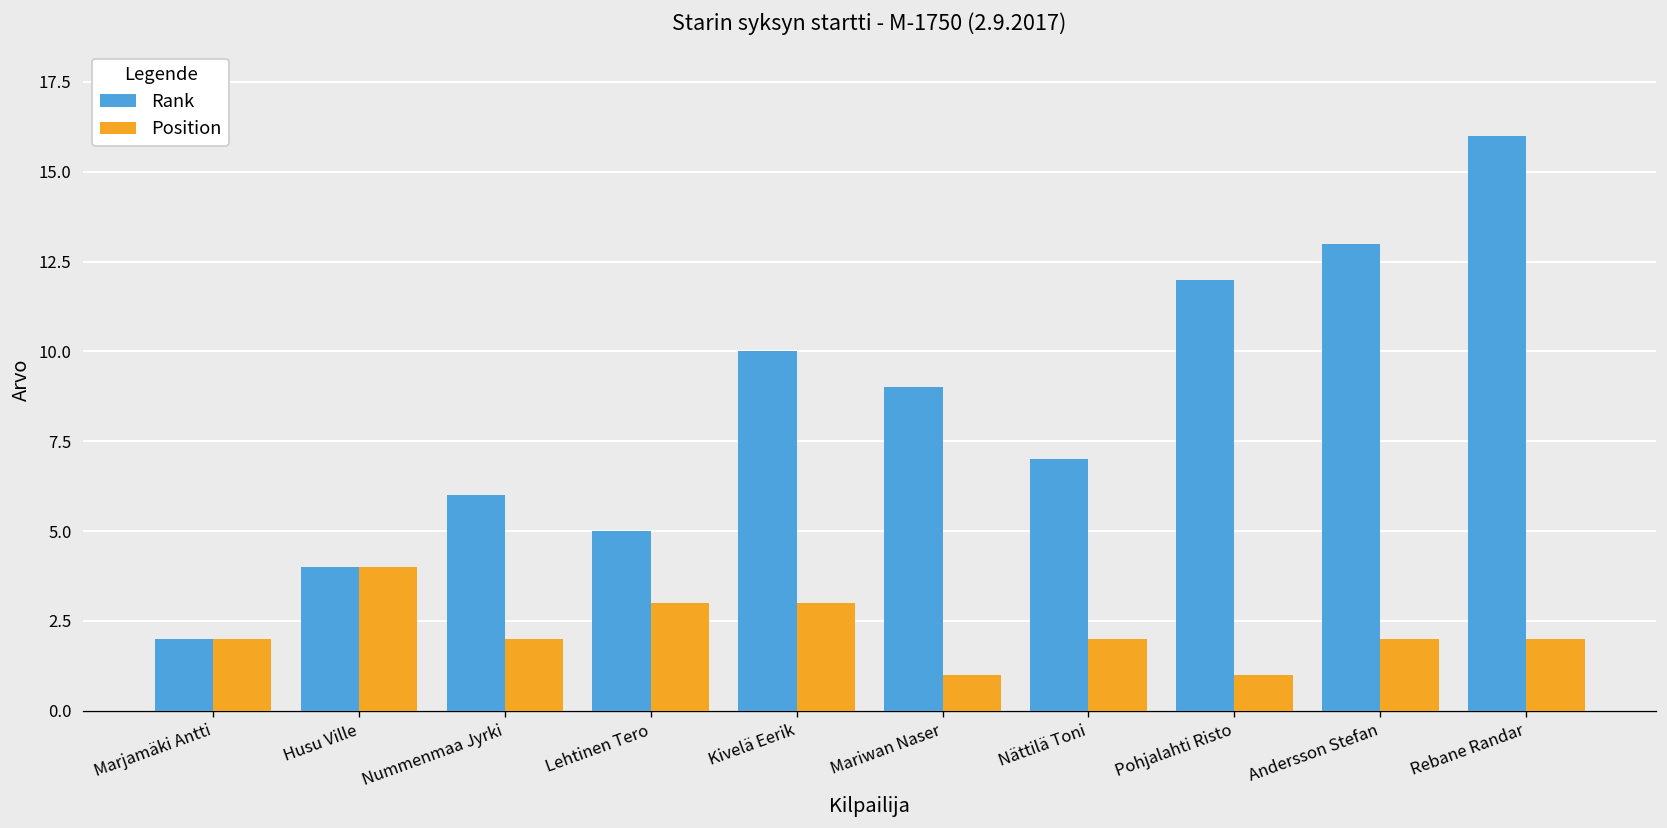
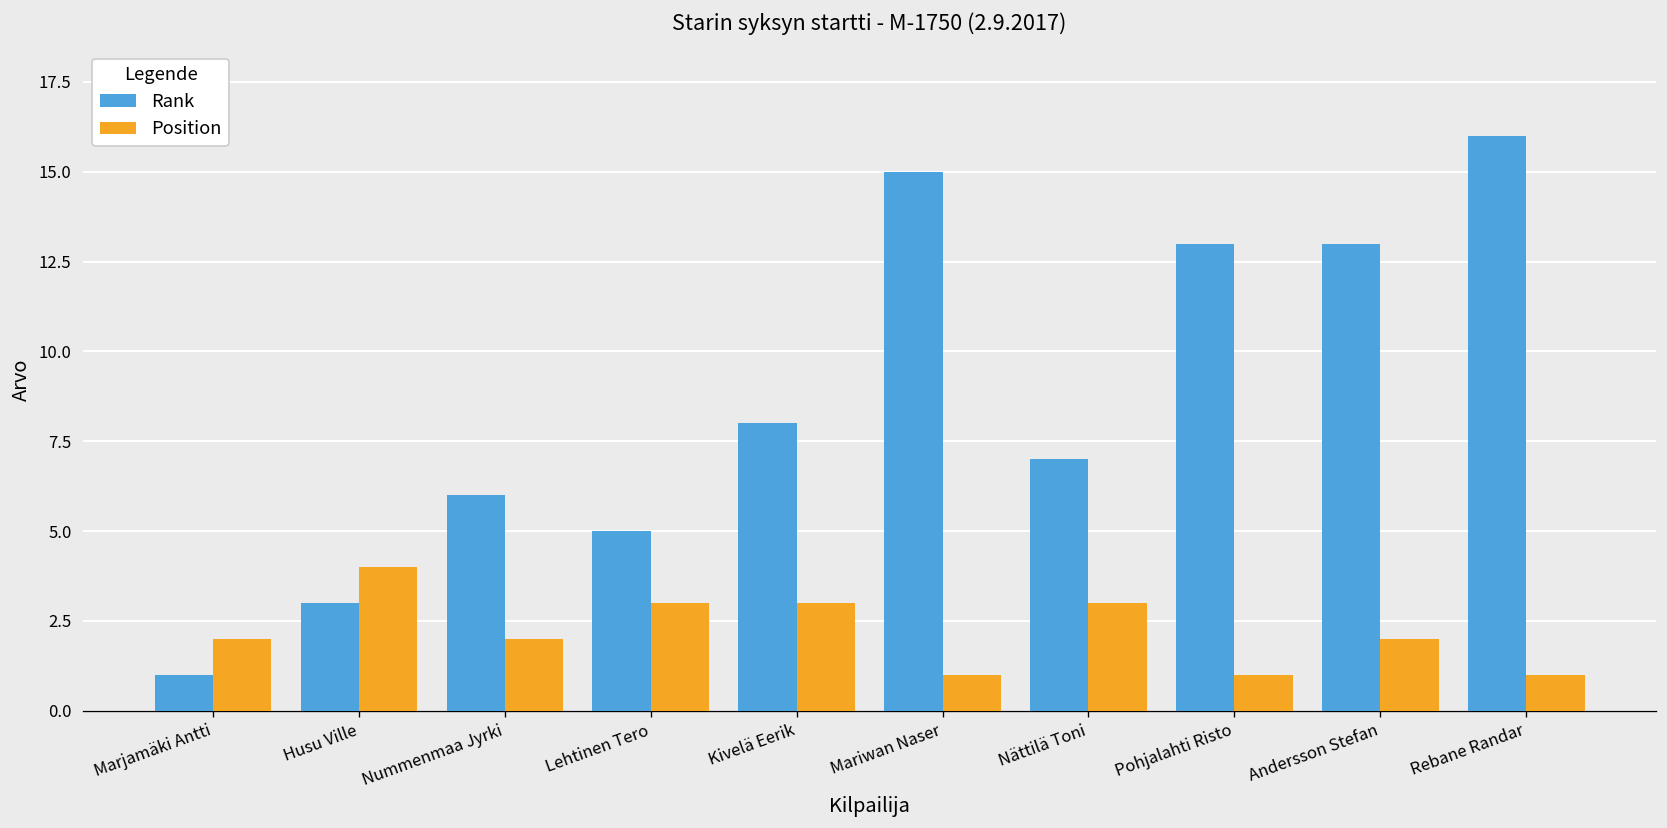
Rank, Marjamäki Antti: 2 -> 1
Rank, Husu Ville: 4 -> 3
Rank, Kivelä Eerik: 10 -> 8
Rank, Mariwan Naser: 9 -> 15
Position, Nättilä Toni: 2 -> 3
Rank, Pohjalahti Risto: 12 -> 13
Position, Rebane Randar: 2 -> 1
